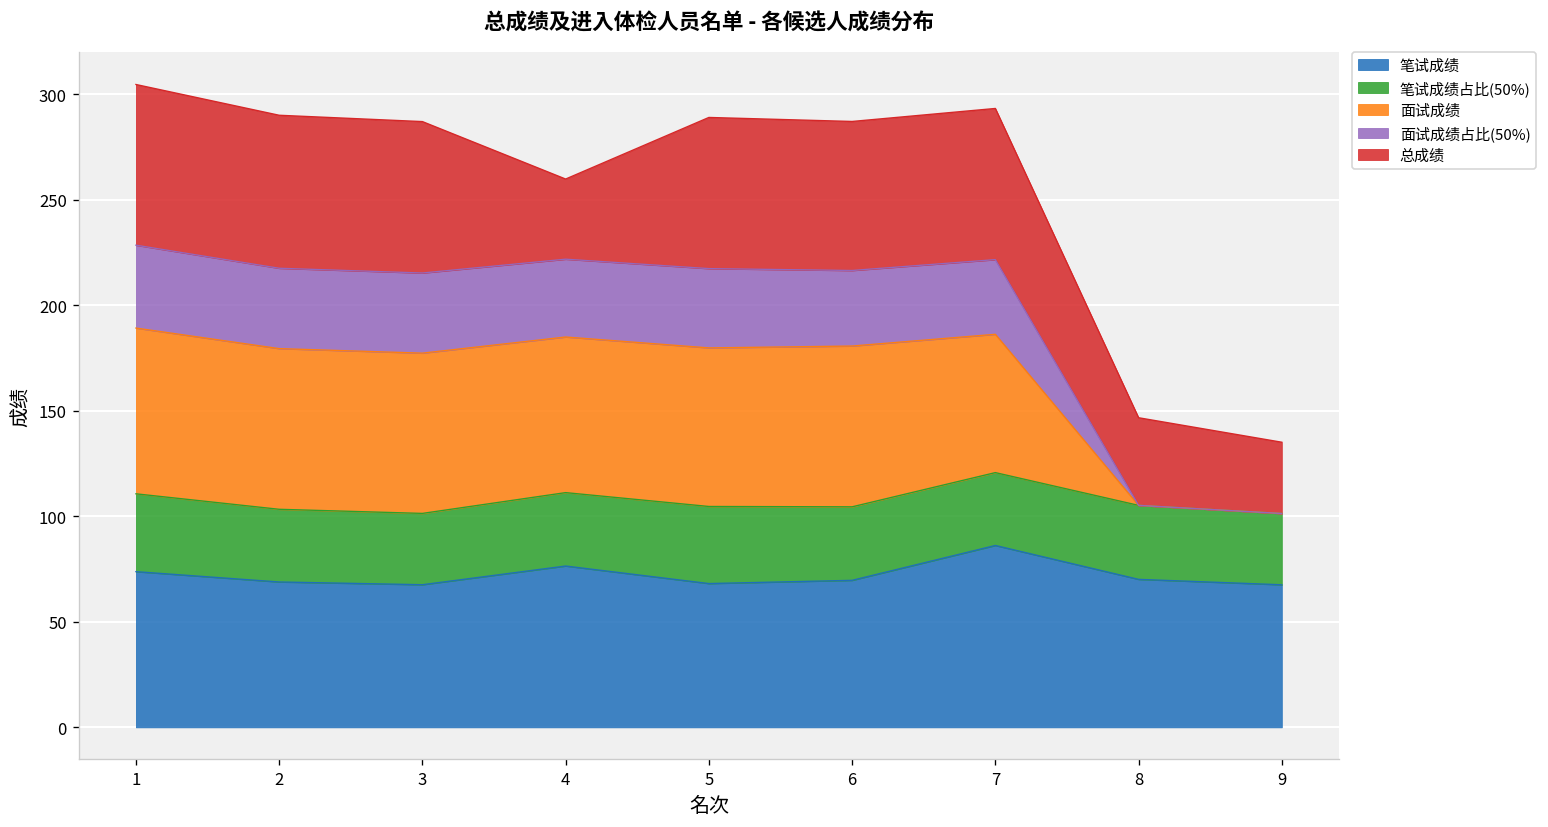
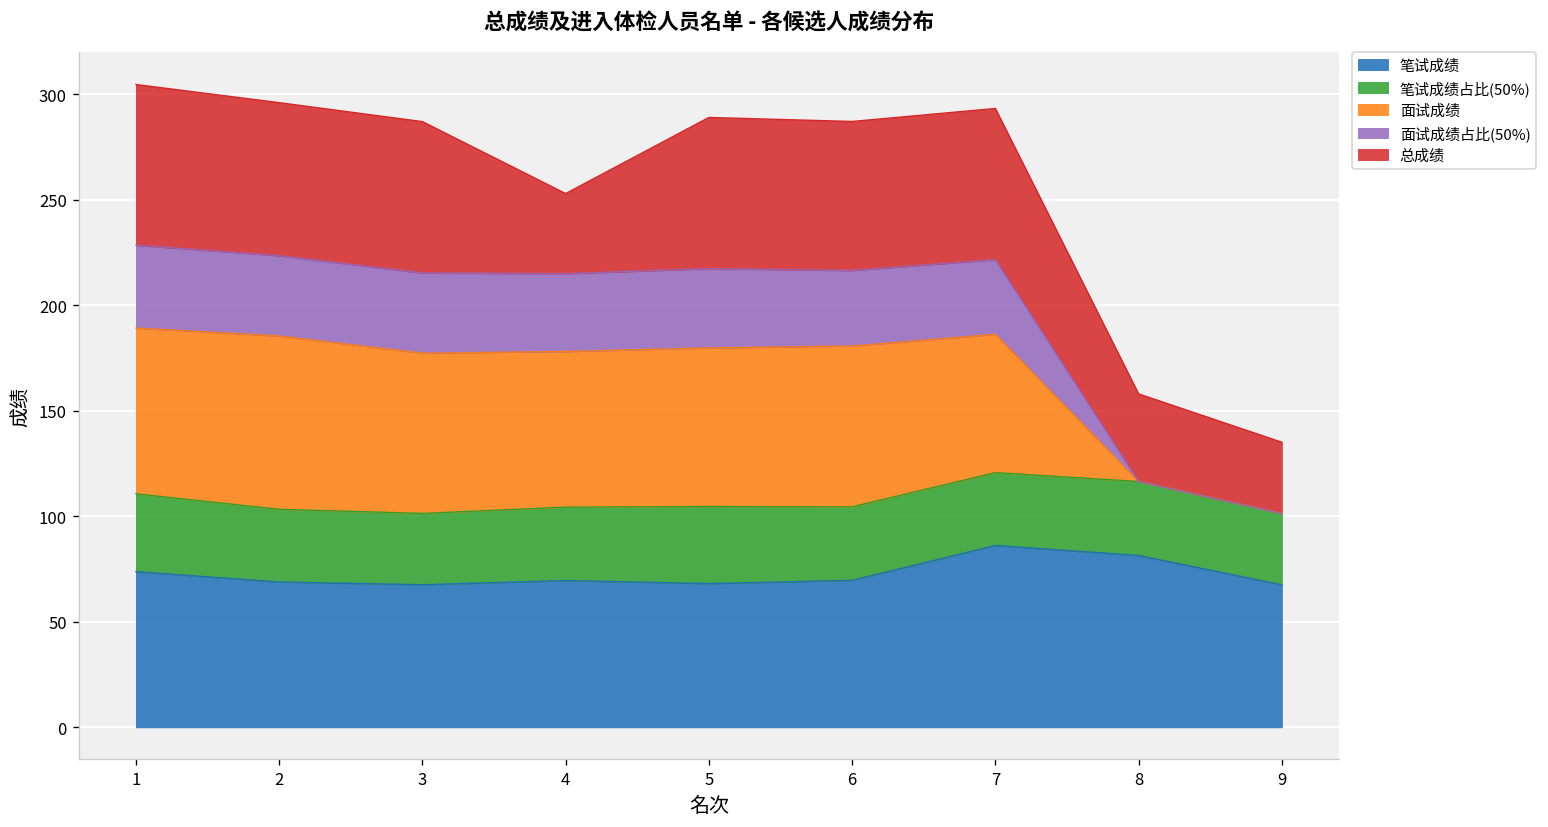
面试成绩, 2: 76 -> 82
笔试成绩, 4: 76 -> 70
笔试成绩, 8: 70 -> 81
